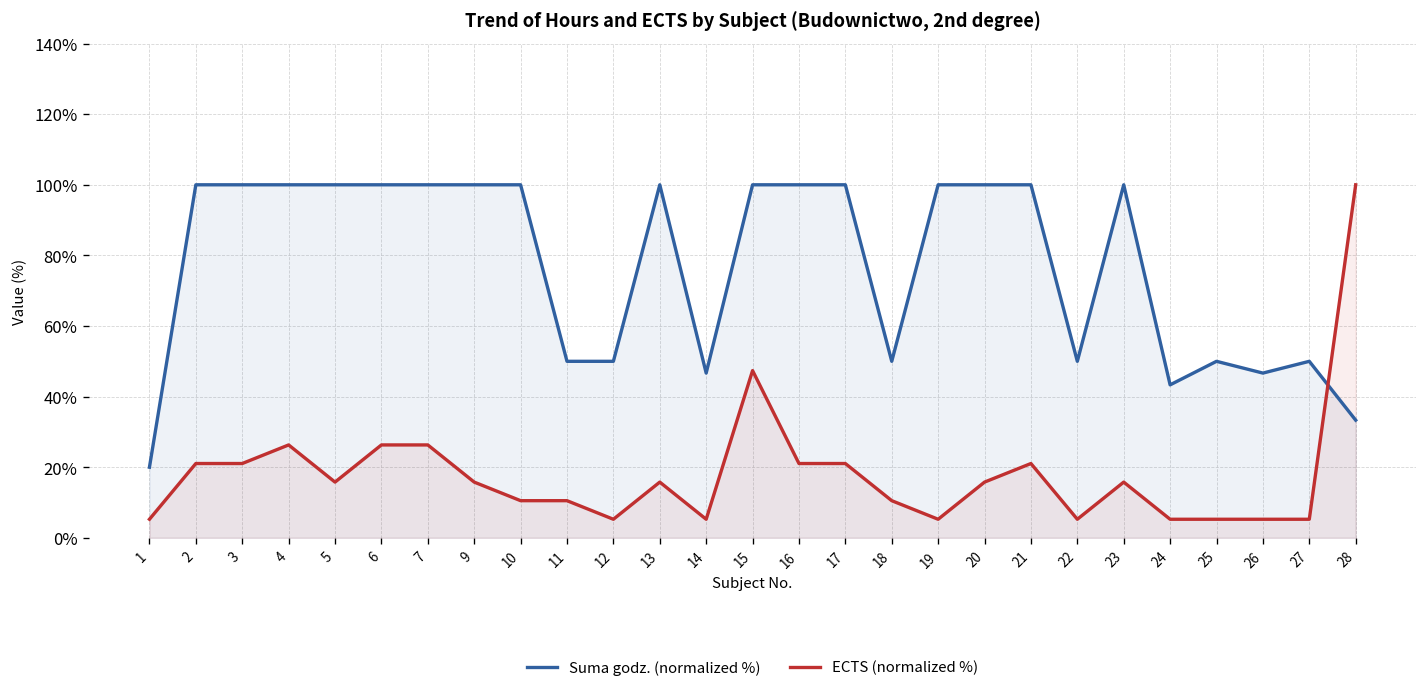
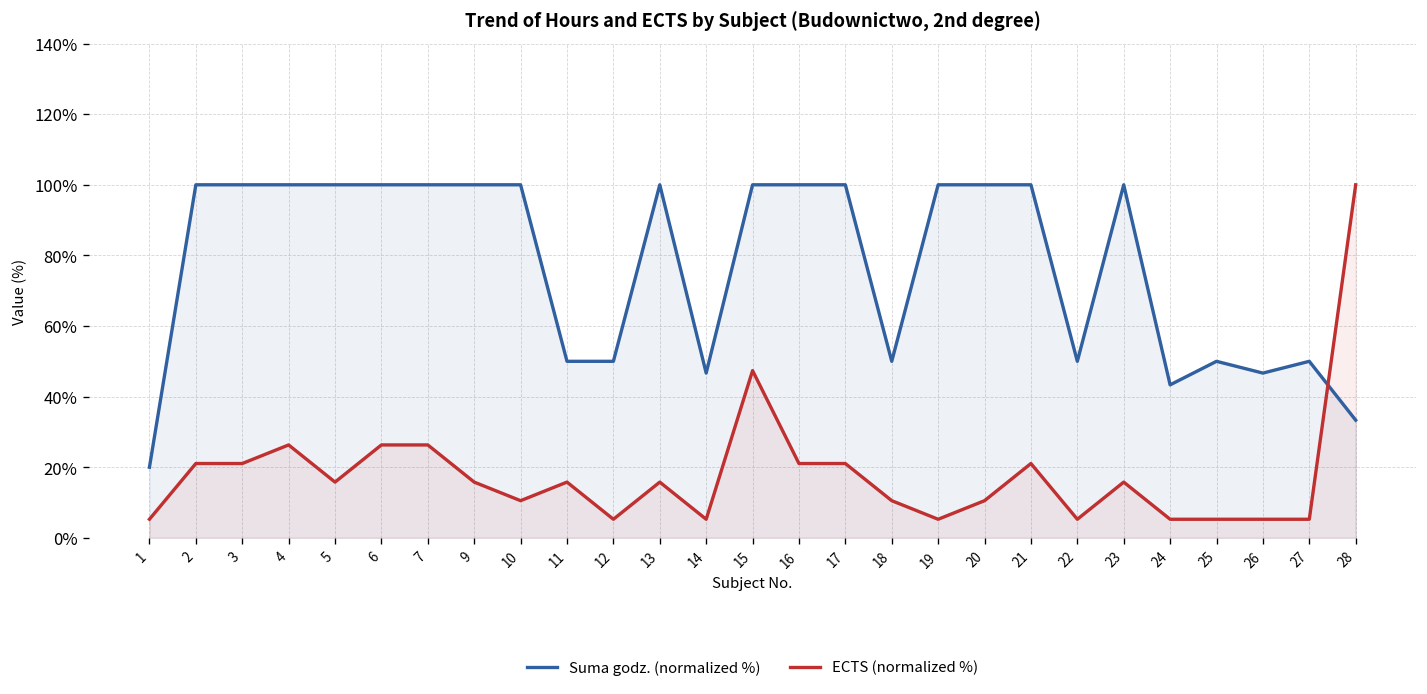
ECTS (normalized %), 11: 11% -> 16%
ECTS (normalized %), 20: 16% -> 11%
